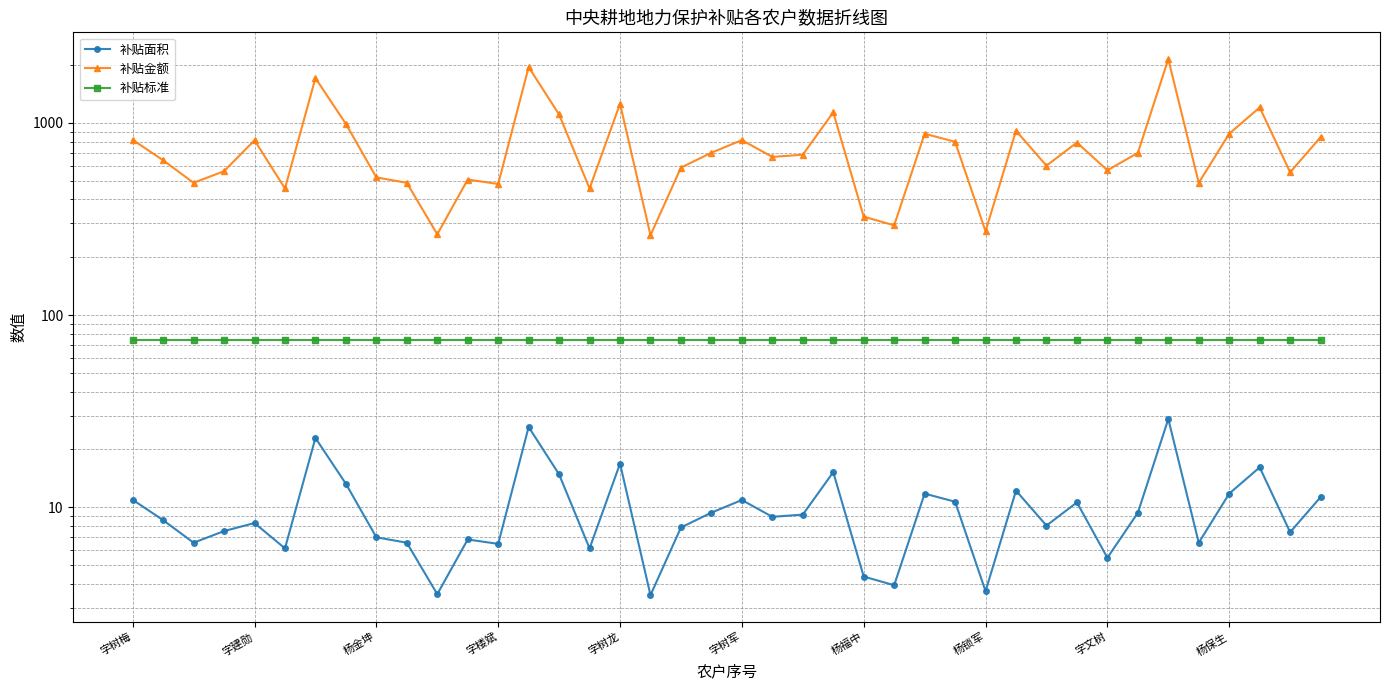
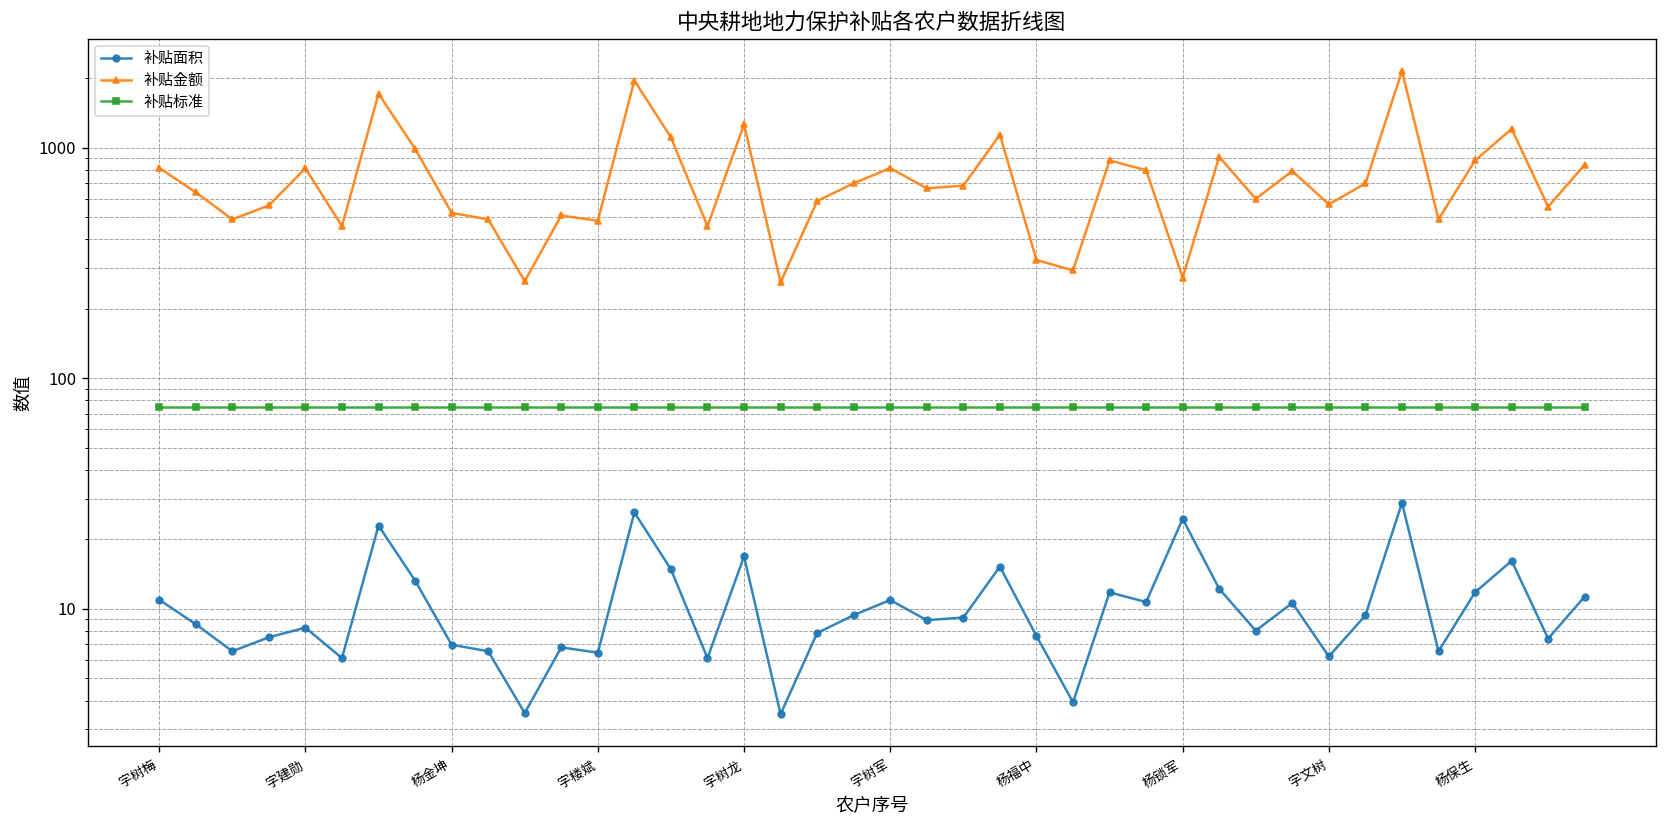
补贴面积, 杨福中: 4.4 -> 7.6
补贴面积, 杨锁军: 3.7 -> 25
补贴面积, 字文树: 5.5 -> 6.2
